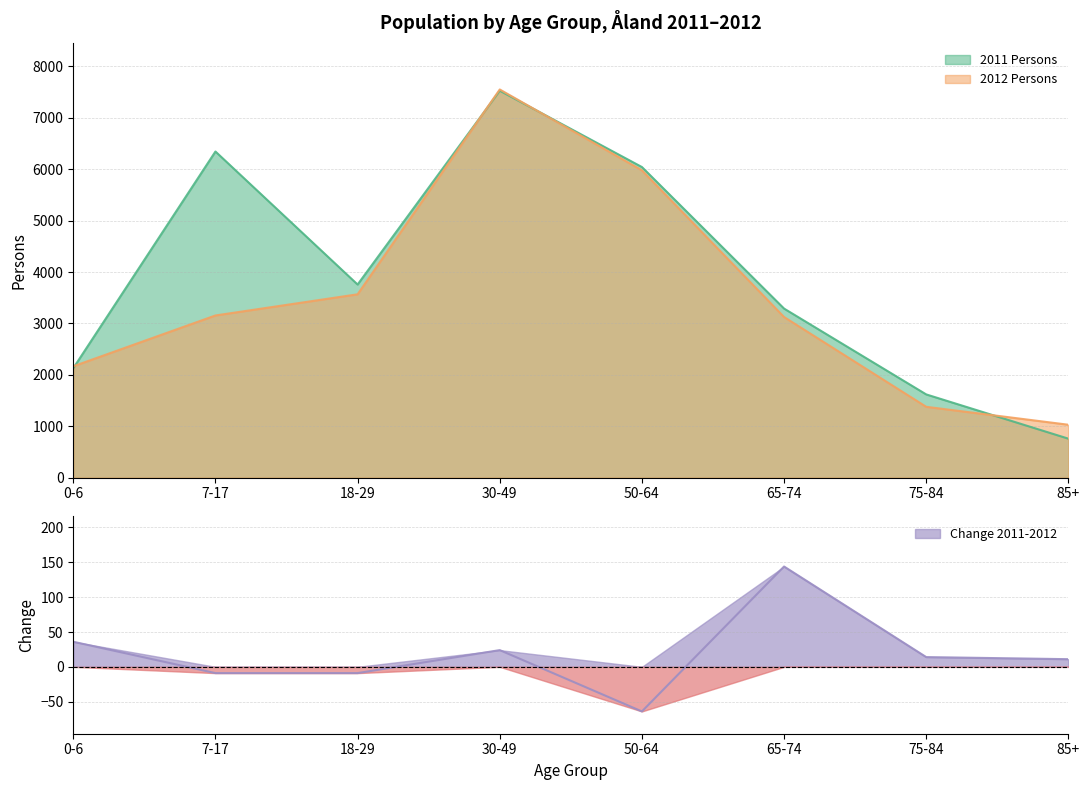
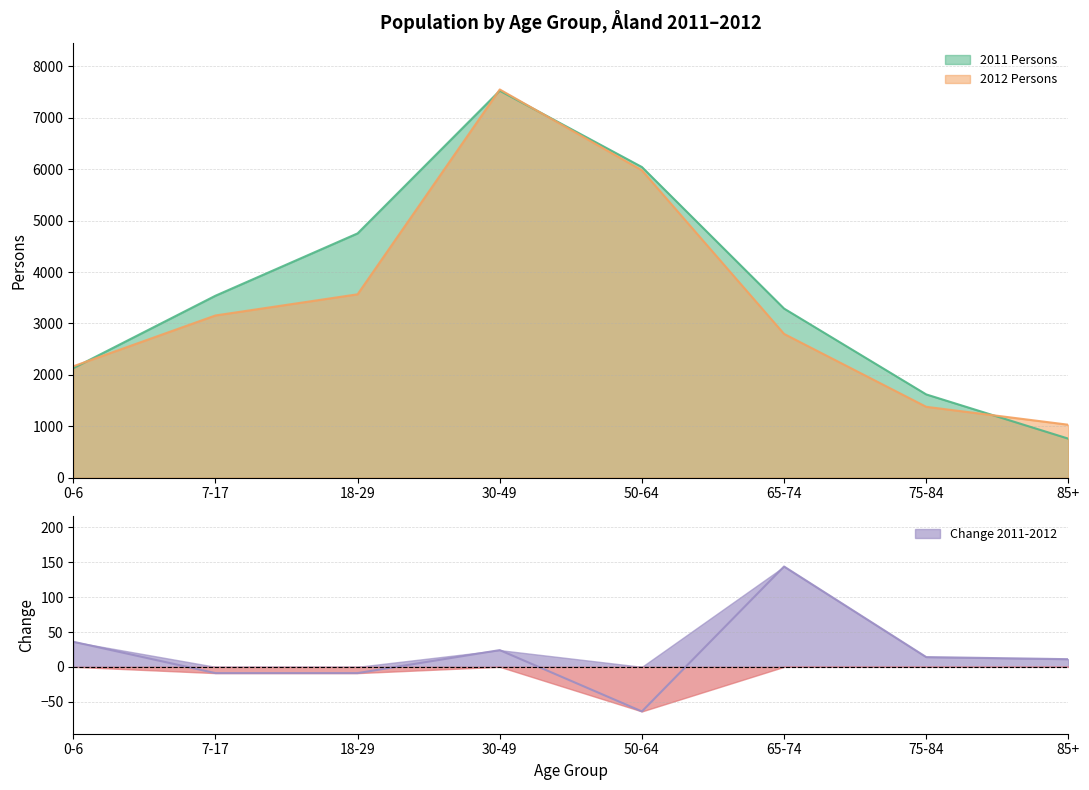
Population by Age Group, Åland 2011–2012, 2011 Persons, 7-17: 6300 -> 3500
Population by Age Group, Åland 2011–2012, 2011 Persons, 18-29: 3800 -> 4800
Population by Age Group, Åland 2011–2012, 2012 Persons, 65-74: 3100 -> 2800
